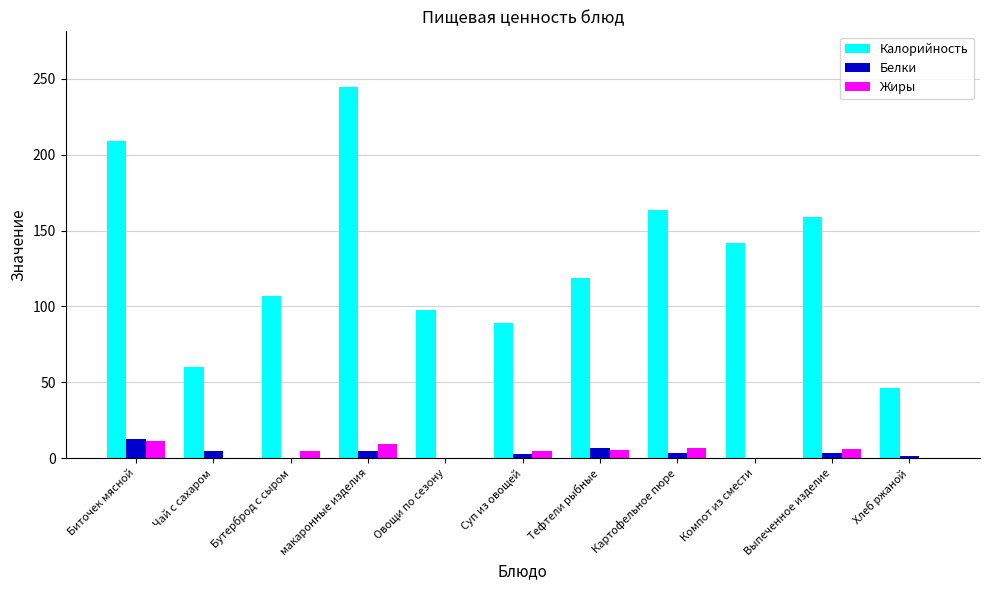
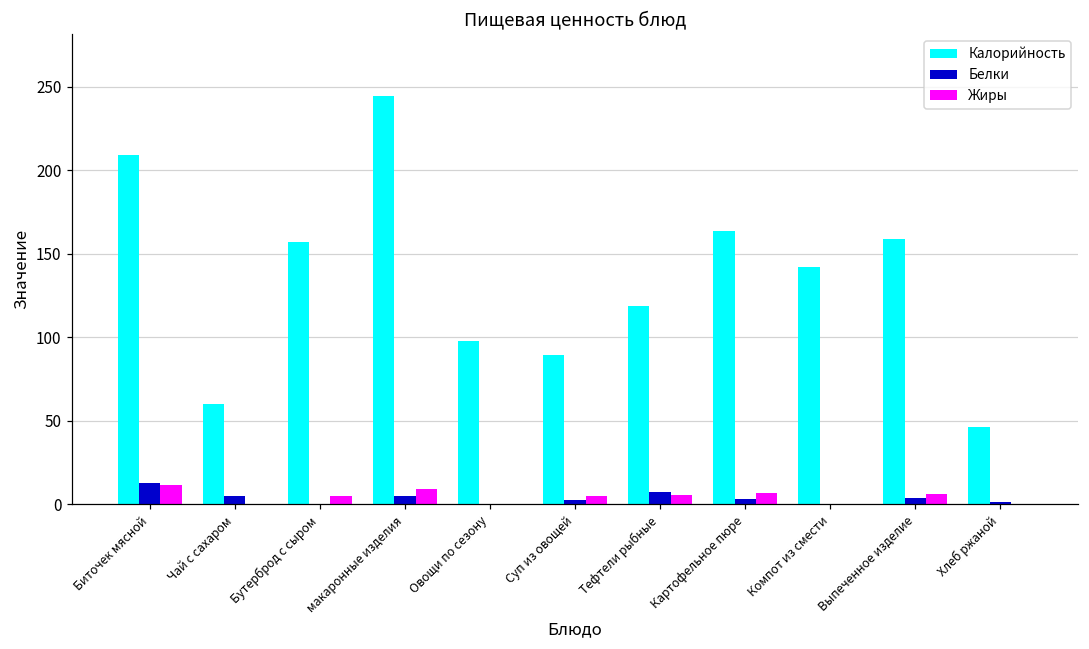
Калорийность, Бутерброд с сыром: 107 -> 157
